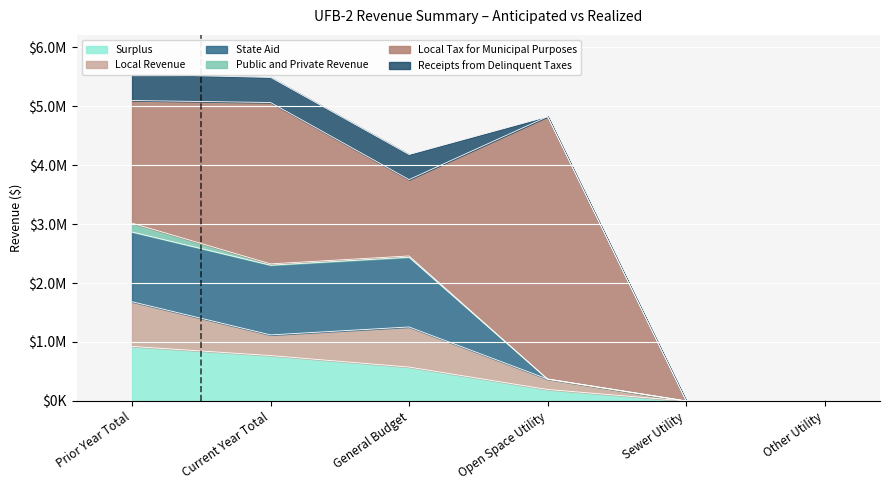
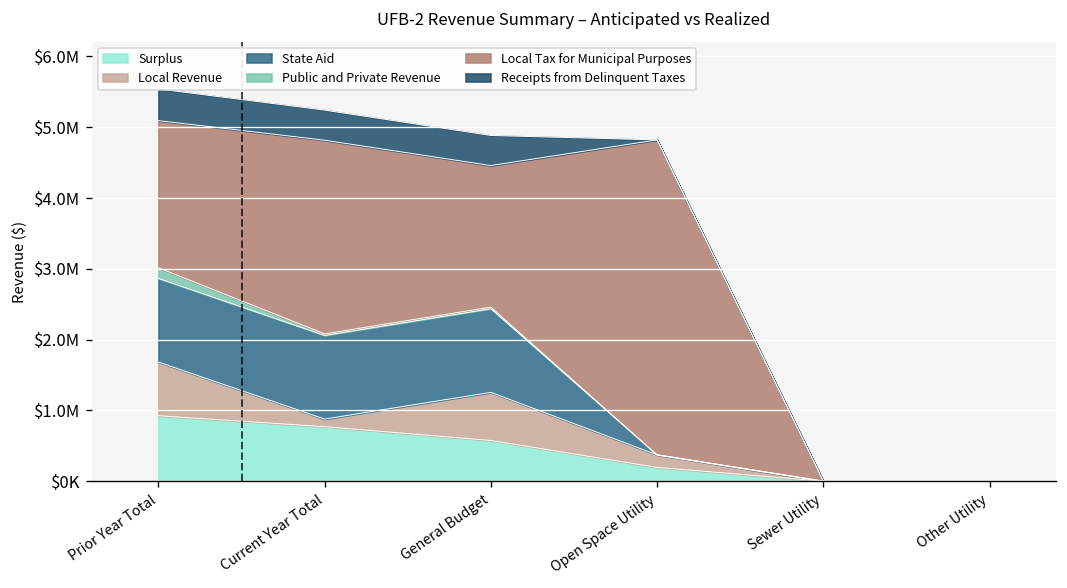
Local Revenue, Current Year Total: $400000 -> $100000
Local Tax for Municipal Purposes, General Budget: $1300000 -> $2000000
